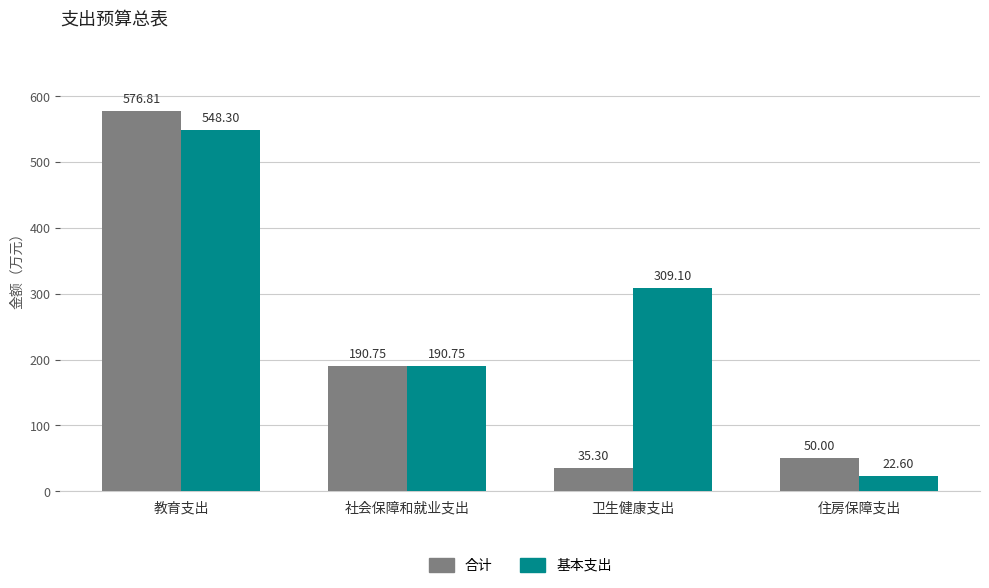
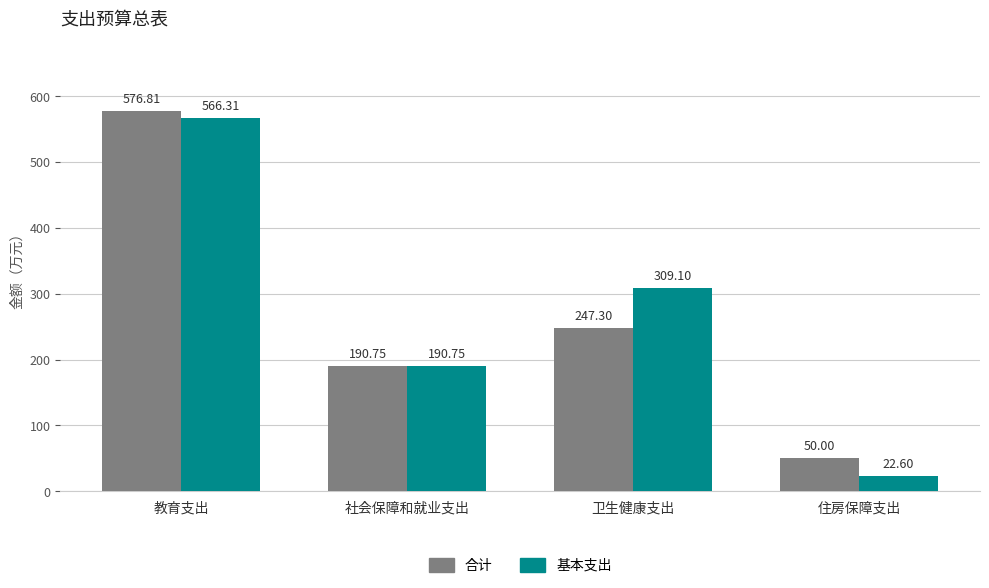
基本支出, 教育支出: 548.30 -> 566.31
合计, 卫生健康支出: 35.30 -> 247.30
